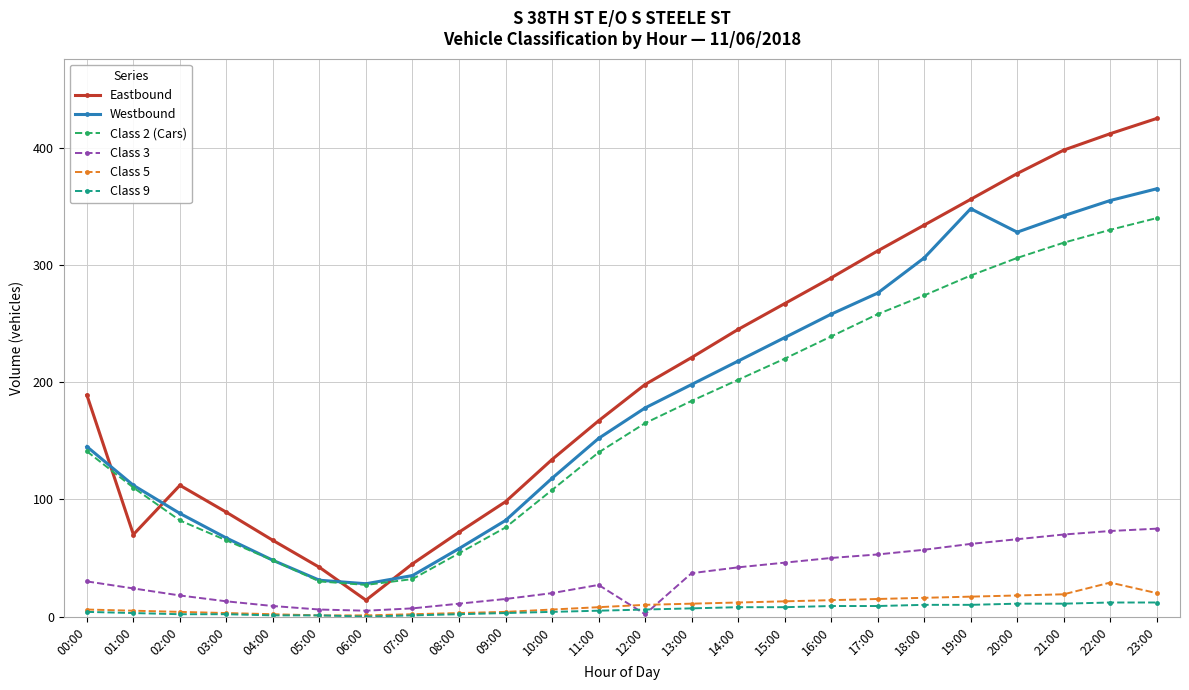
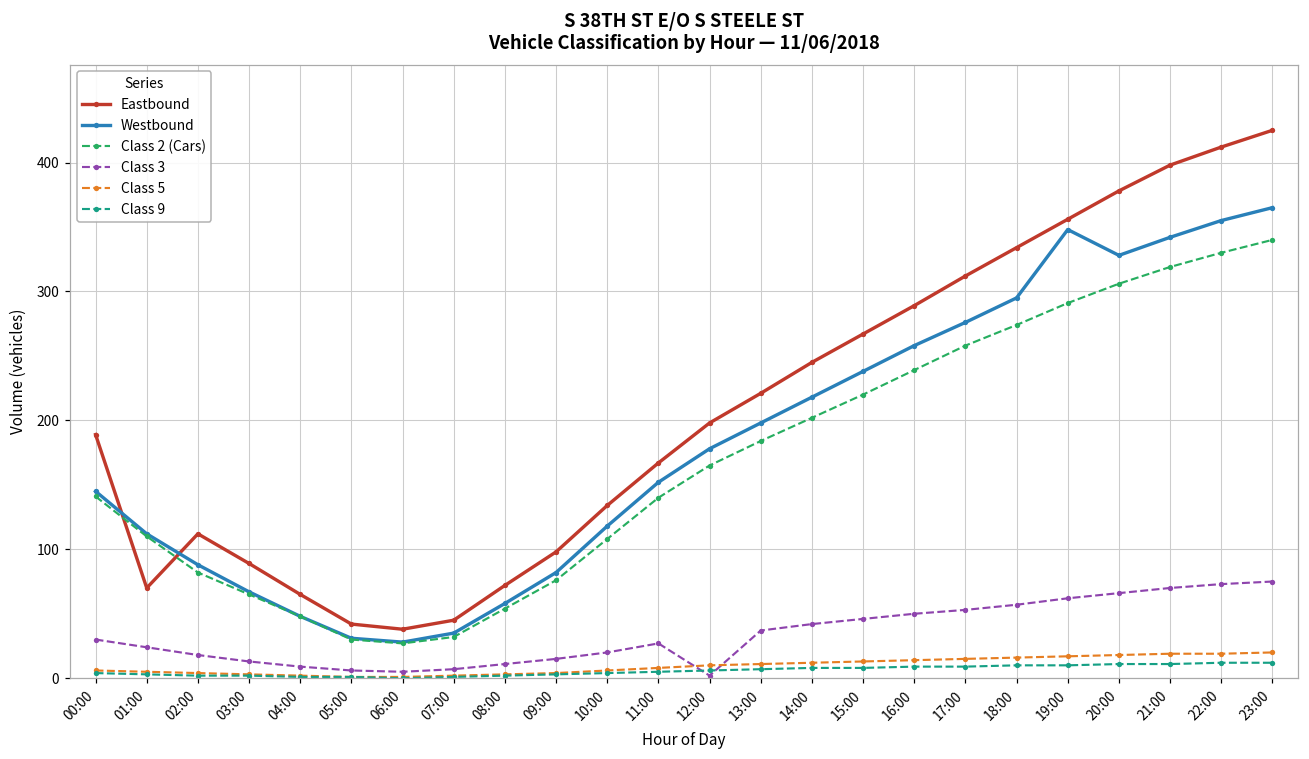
Eastbound, 06:00: 14 -> 38
Westbound, 18:00: 306 -> 295
Class 5, 22:00: 29 -> 19
